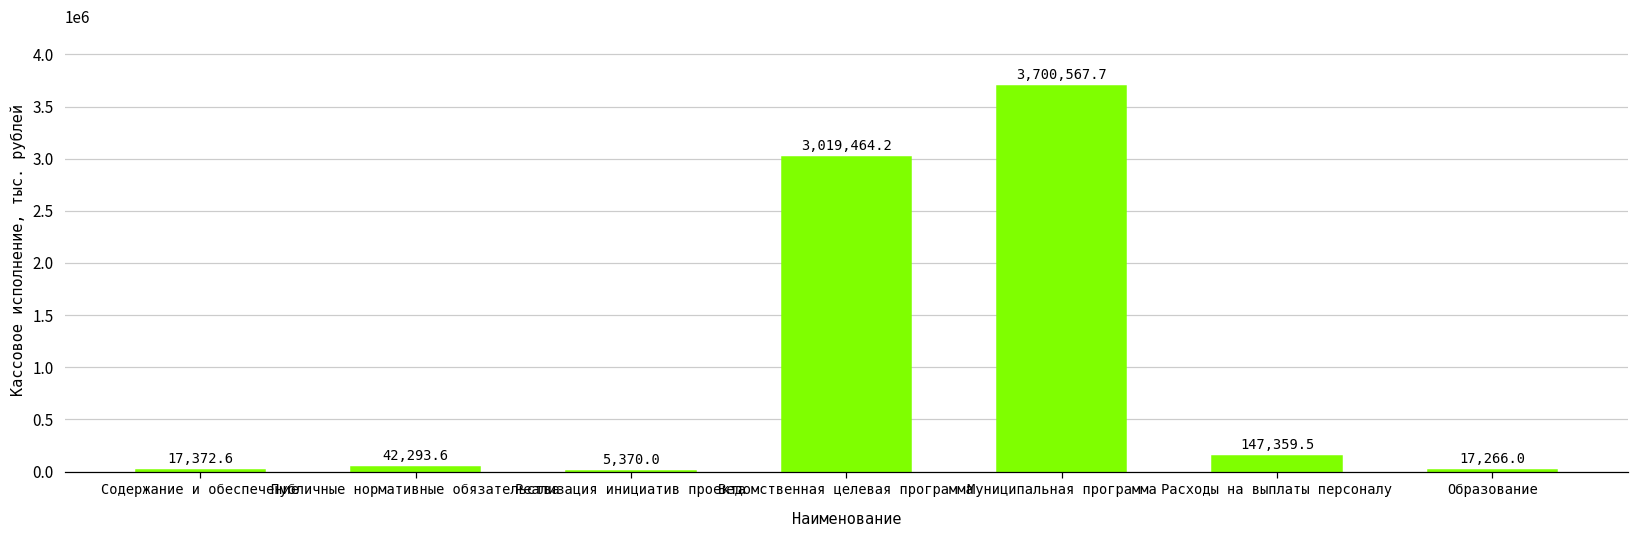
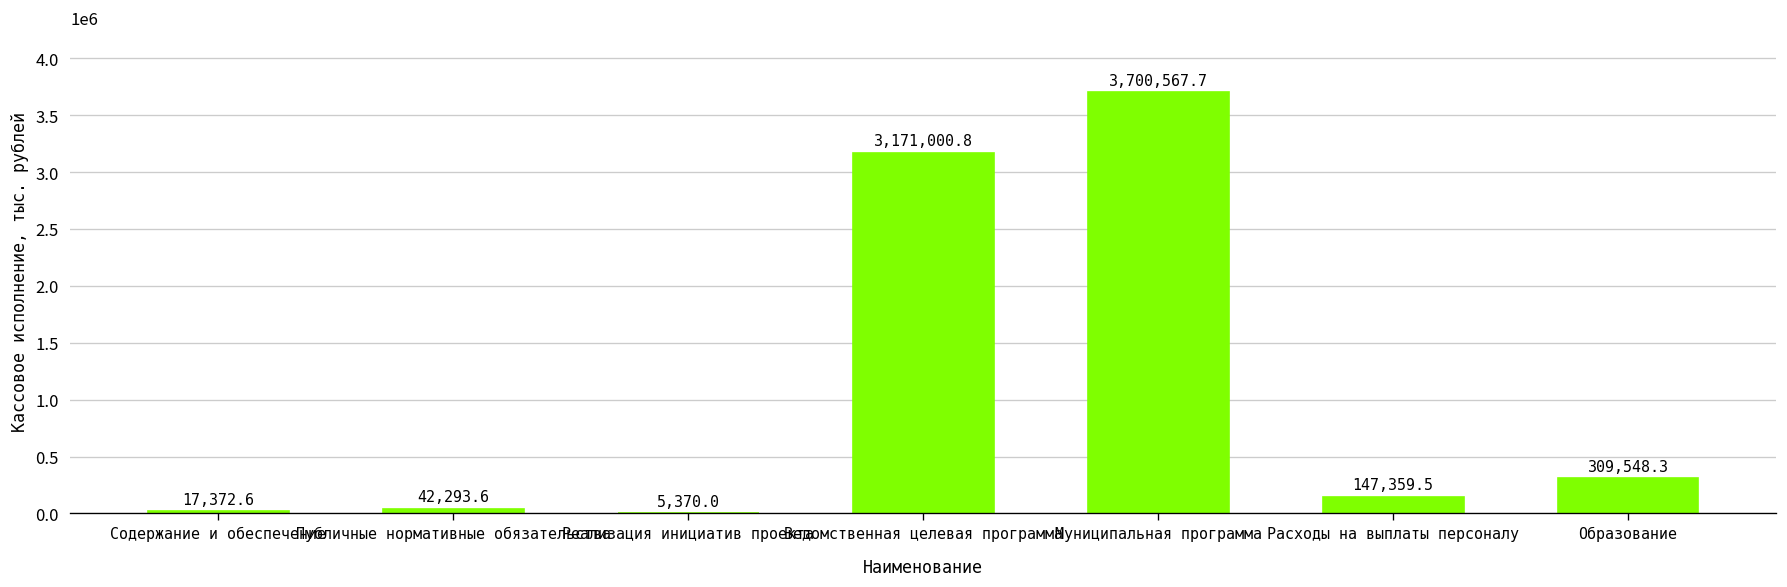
Ведомственная целевая программа: 3,019,464.2 -> 3,171,000.8
Образование: 17,266.0 -> 309,548.3
